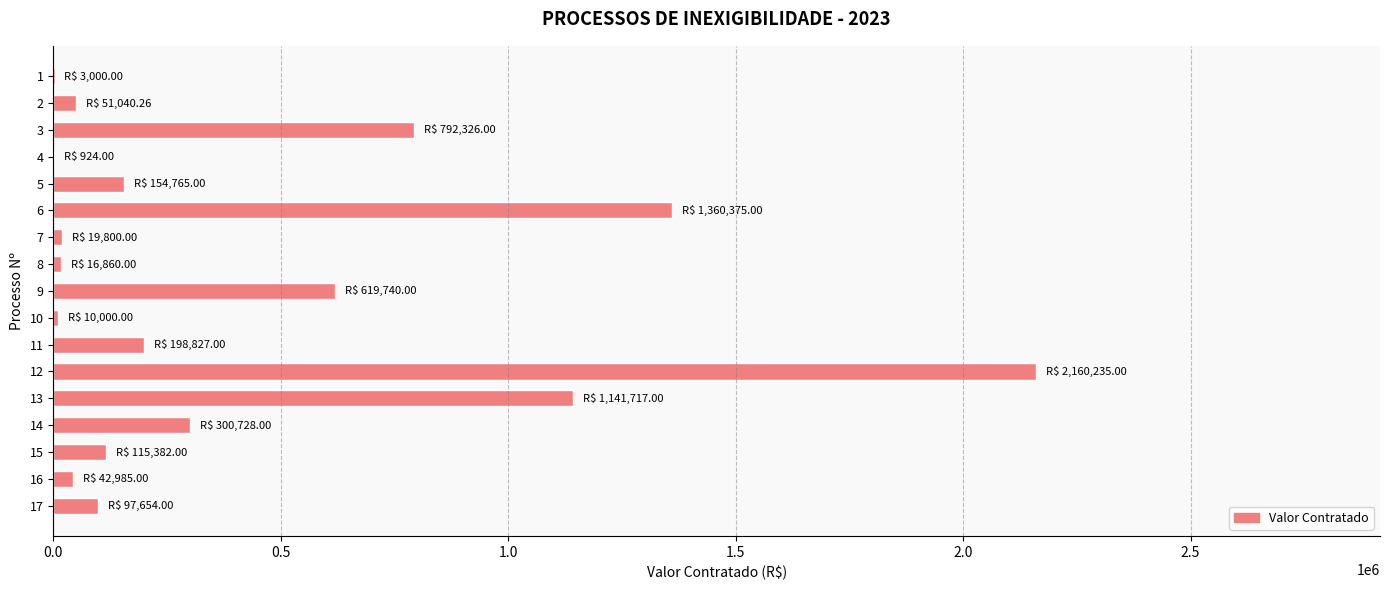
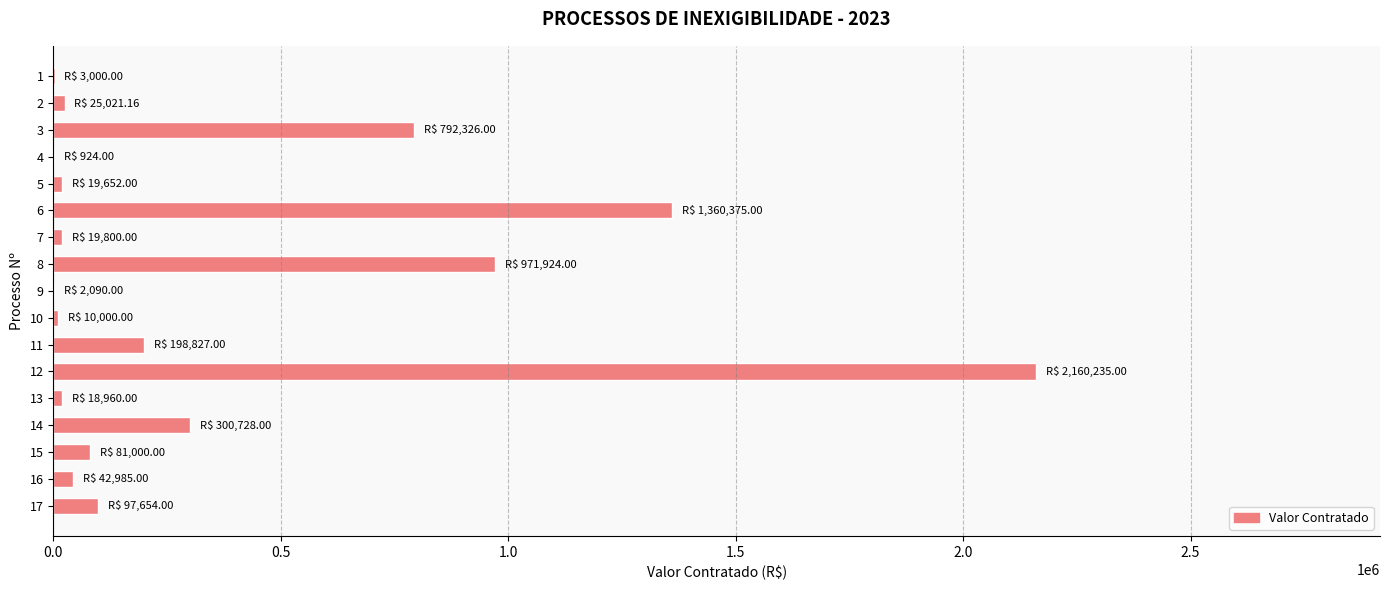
2: 51,040.26 -> 25,021.16
5: 154,765.00 -> 19,652.00
8: 16,860.00 -> 971,924.00
9: 619,740.00 -> 2,090.00
13: 1,141,717.00 -> 18,960.00
15: 115,382.00 -> 81,000.00
